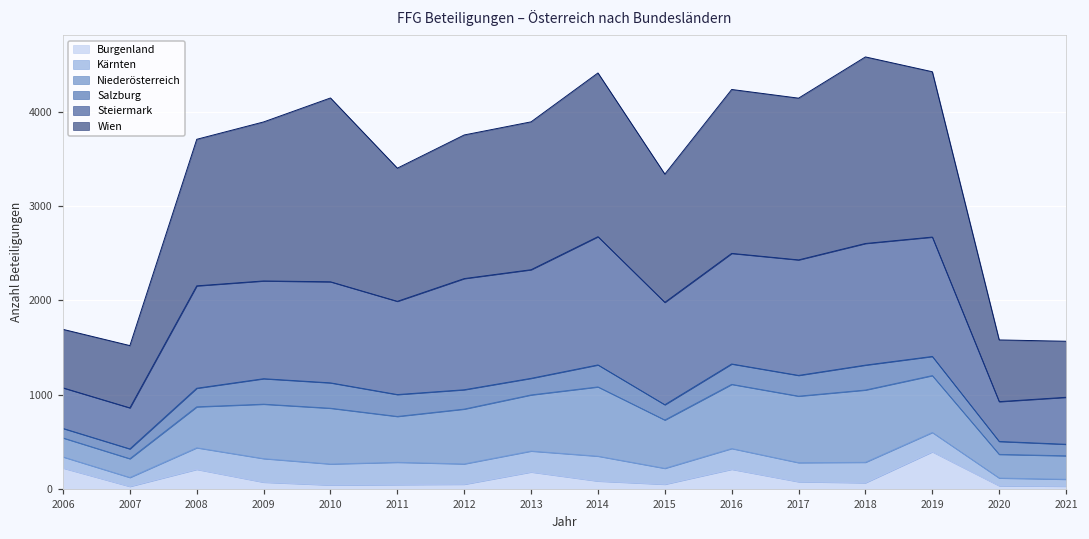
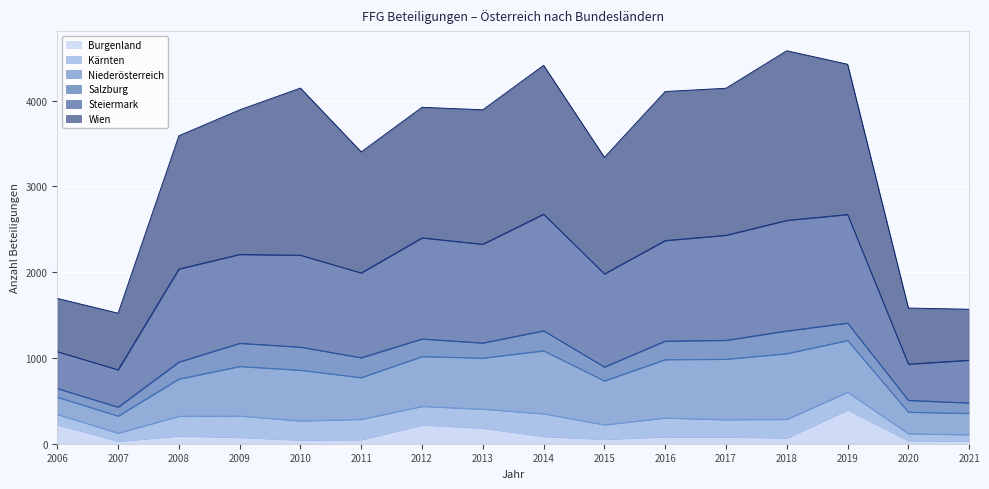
Burgenland, 2008: 200 -> 100
Burgenland, 2012: 100 -> 200
Burgenland, 2016: 200 -> 100
